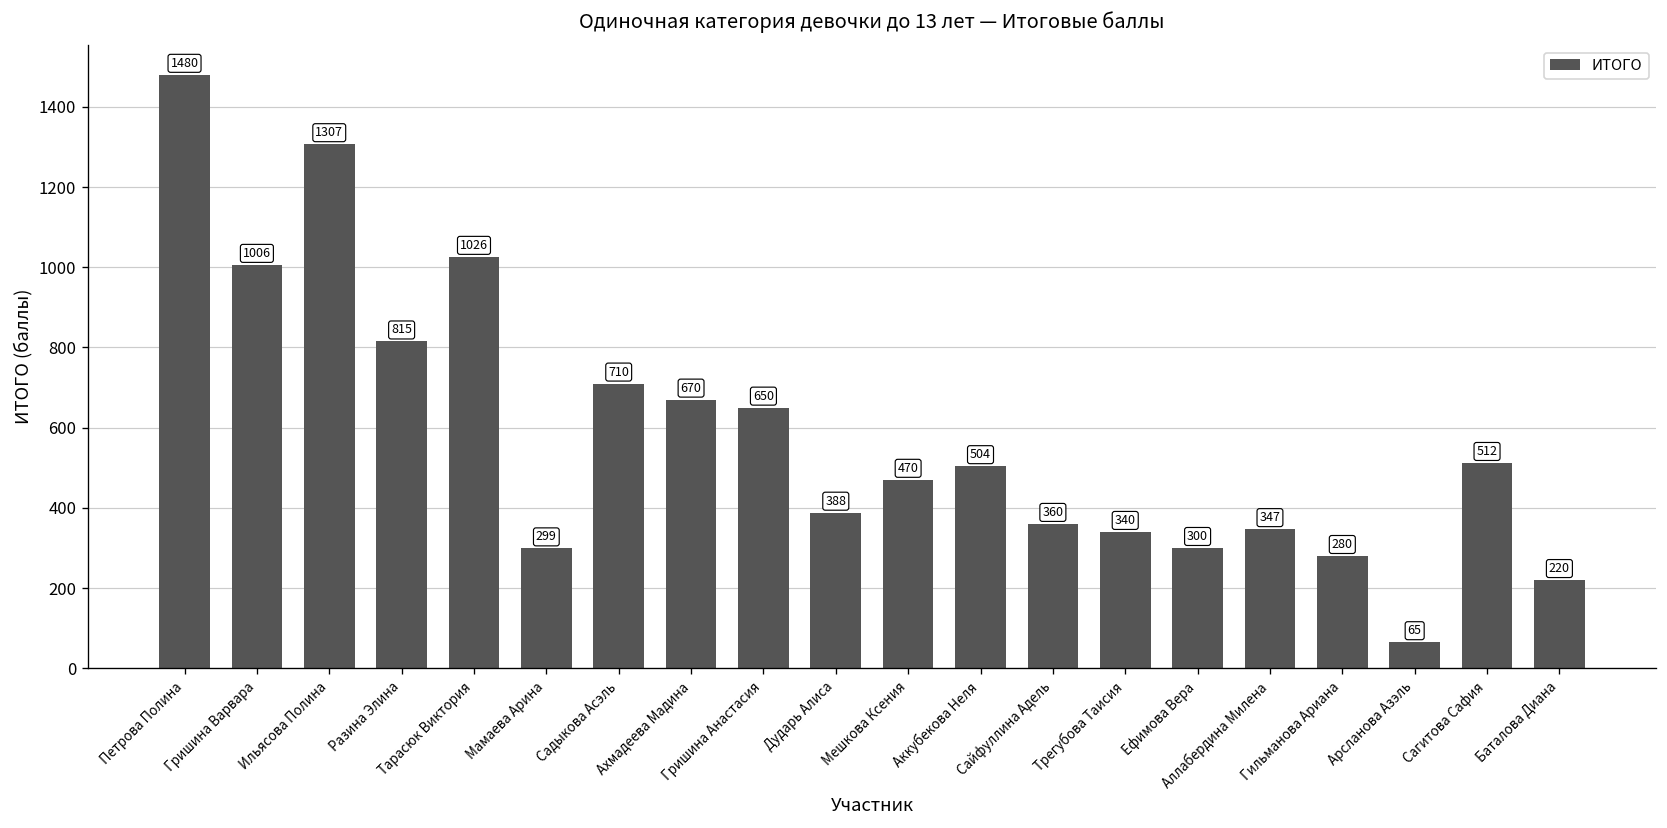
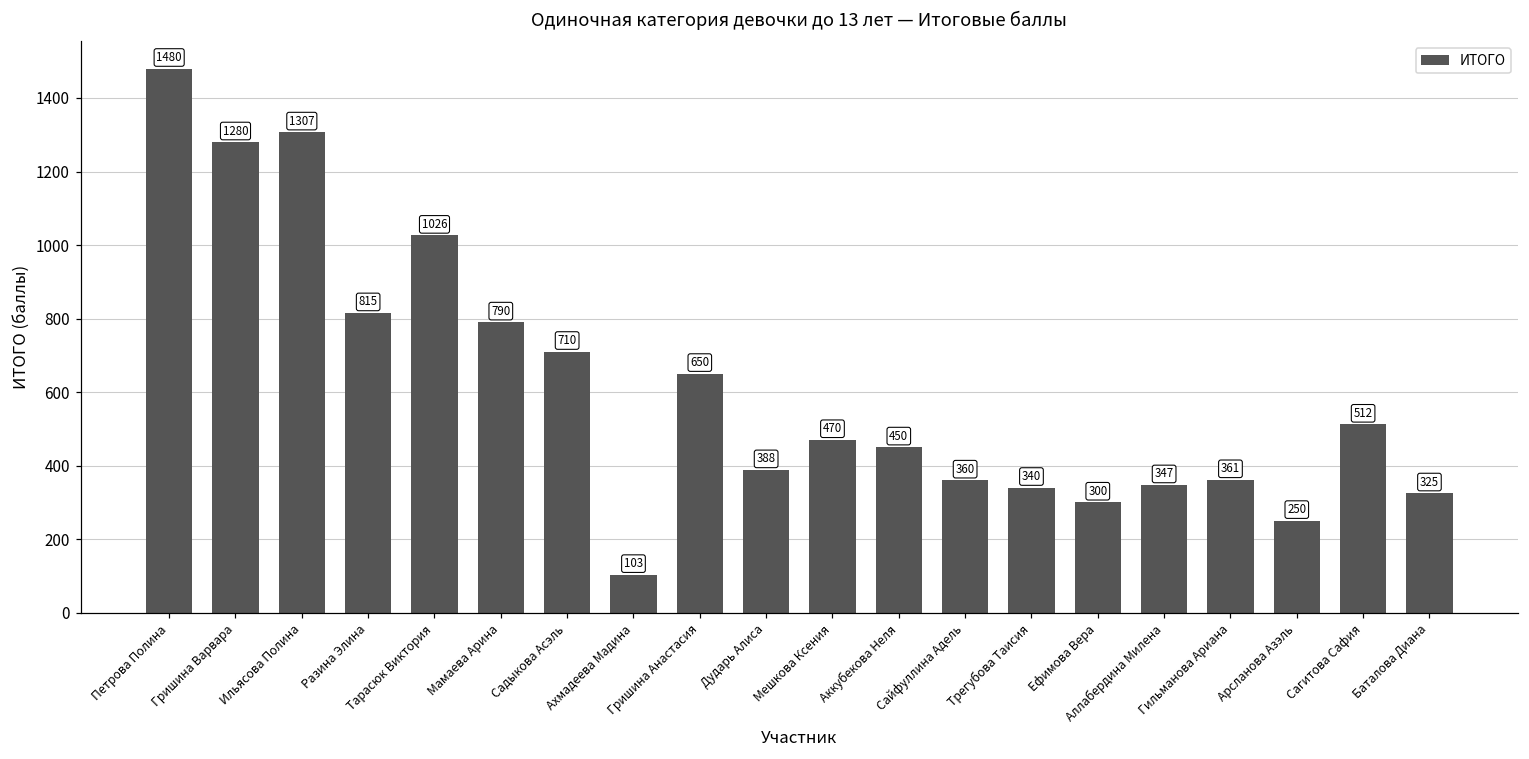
Гришина Варвара: 1006 -> 1280
Мамаева Арина: 299 -> 790
Ахмадеева Мадина: 670 -> 103
Аккубекова Неля: 504 -> 450
Гильманова Ариана: 280 -> 361
Арсланова Азэль: 65 -> 250
Баталова Диана: 220 -> 325
